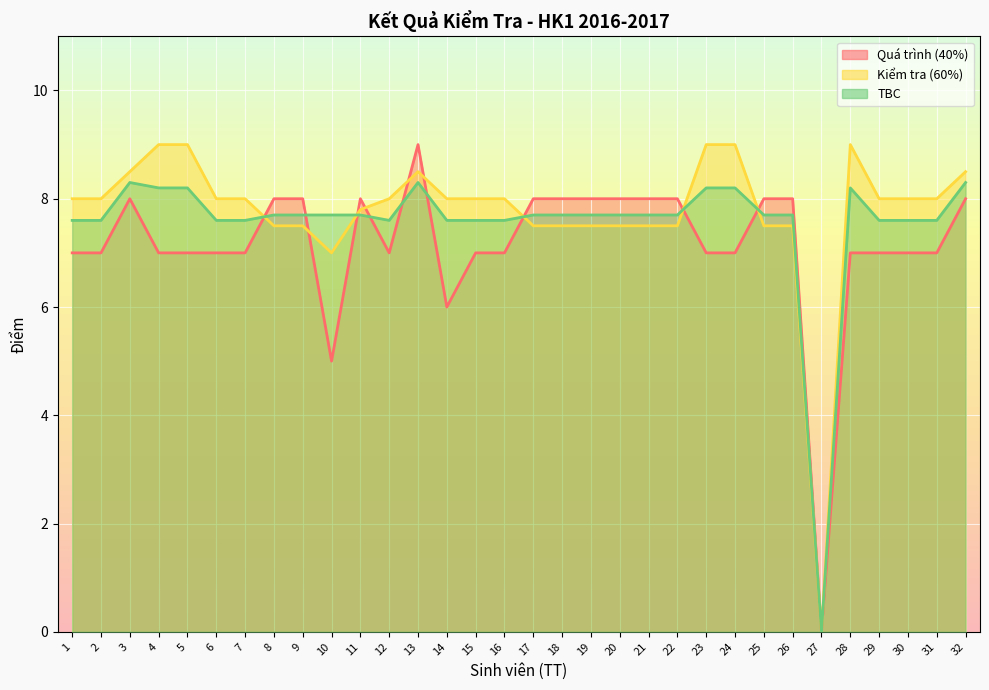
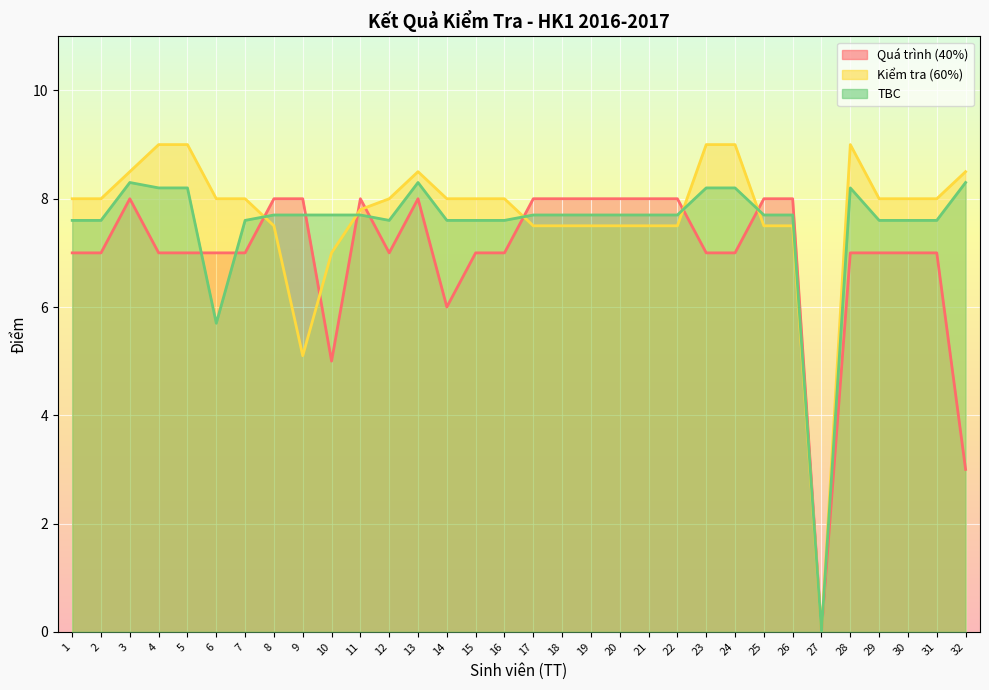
TBC, 6: 7.6 -> 5.7
Kiểm tra (60%), 9: 7.5 -> 5.1
Quá trình (40%), 13: 9 -> 8
Quá trình (40%), 32: 8 -> 3
